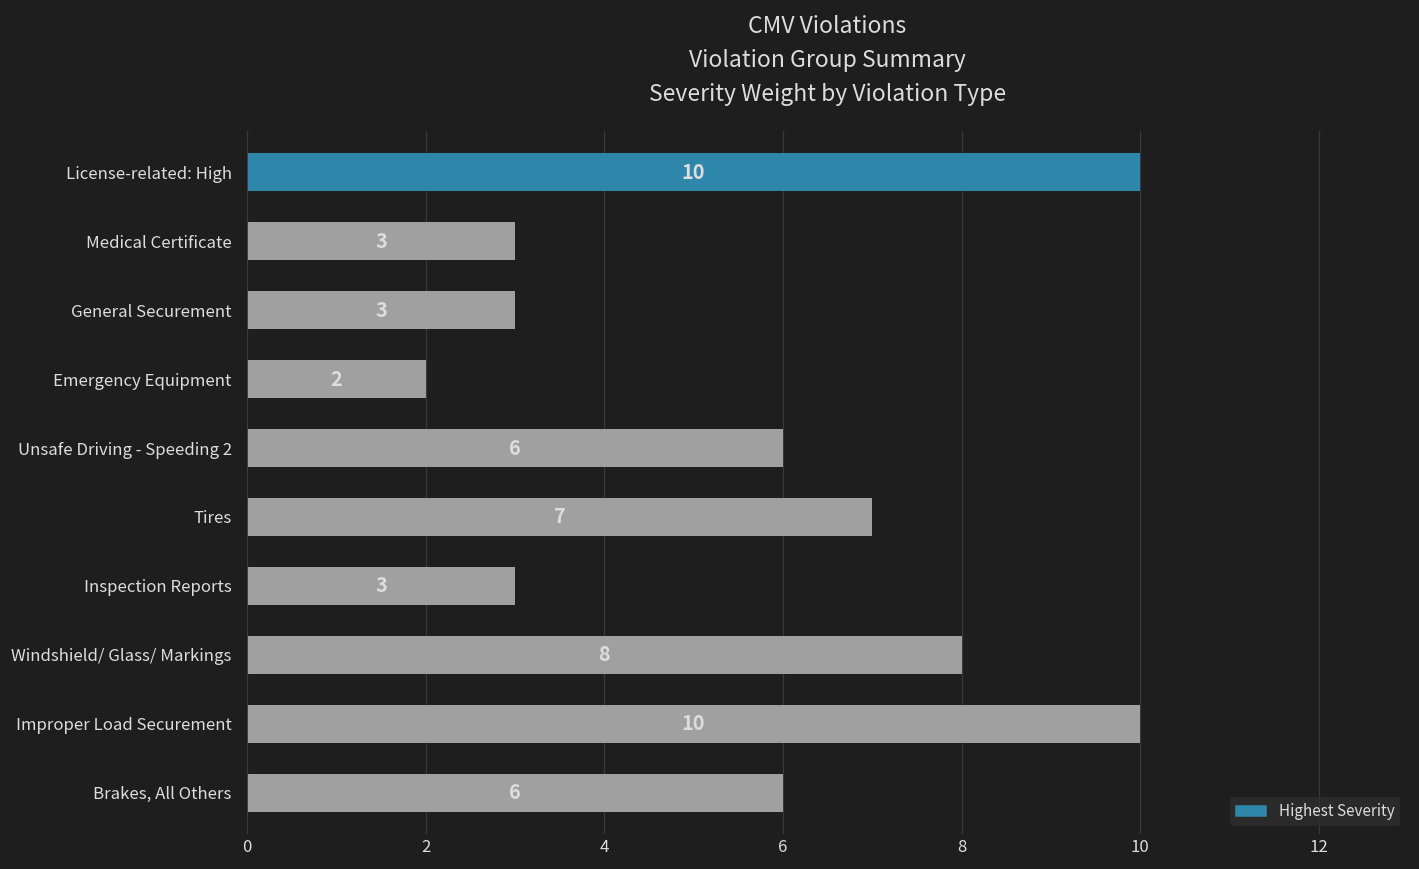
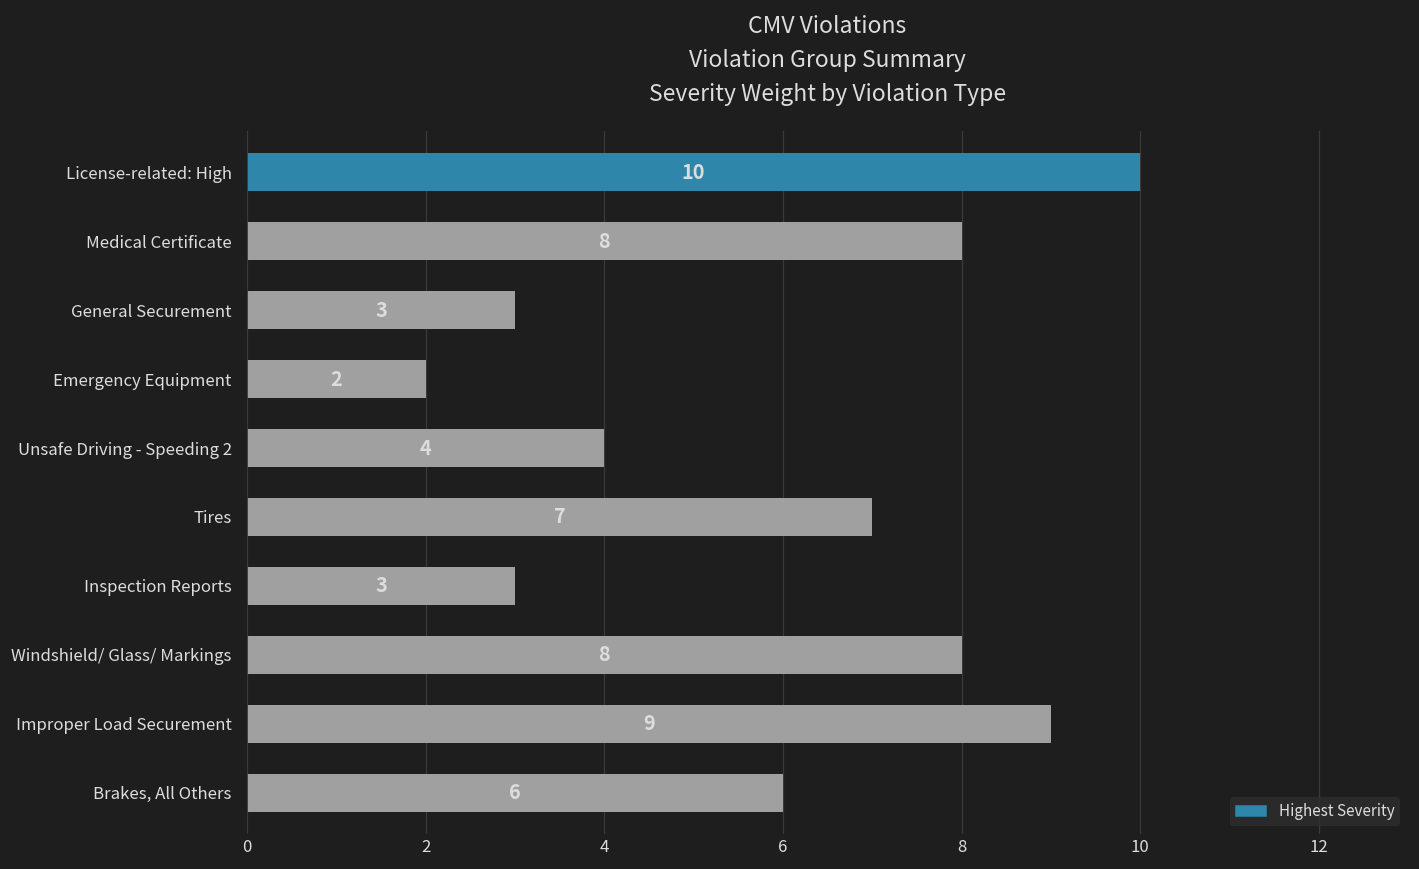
Medical Certificate: 3 -> 8
Unsafe Driving - Speeding 2: 6 -> 4
Improper Load Securement: 10 -> 9
